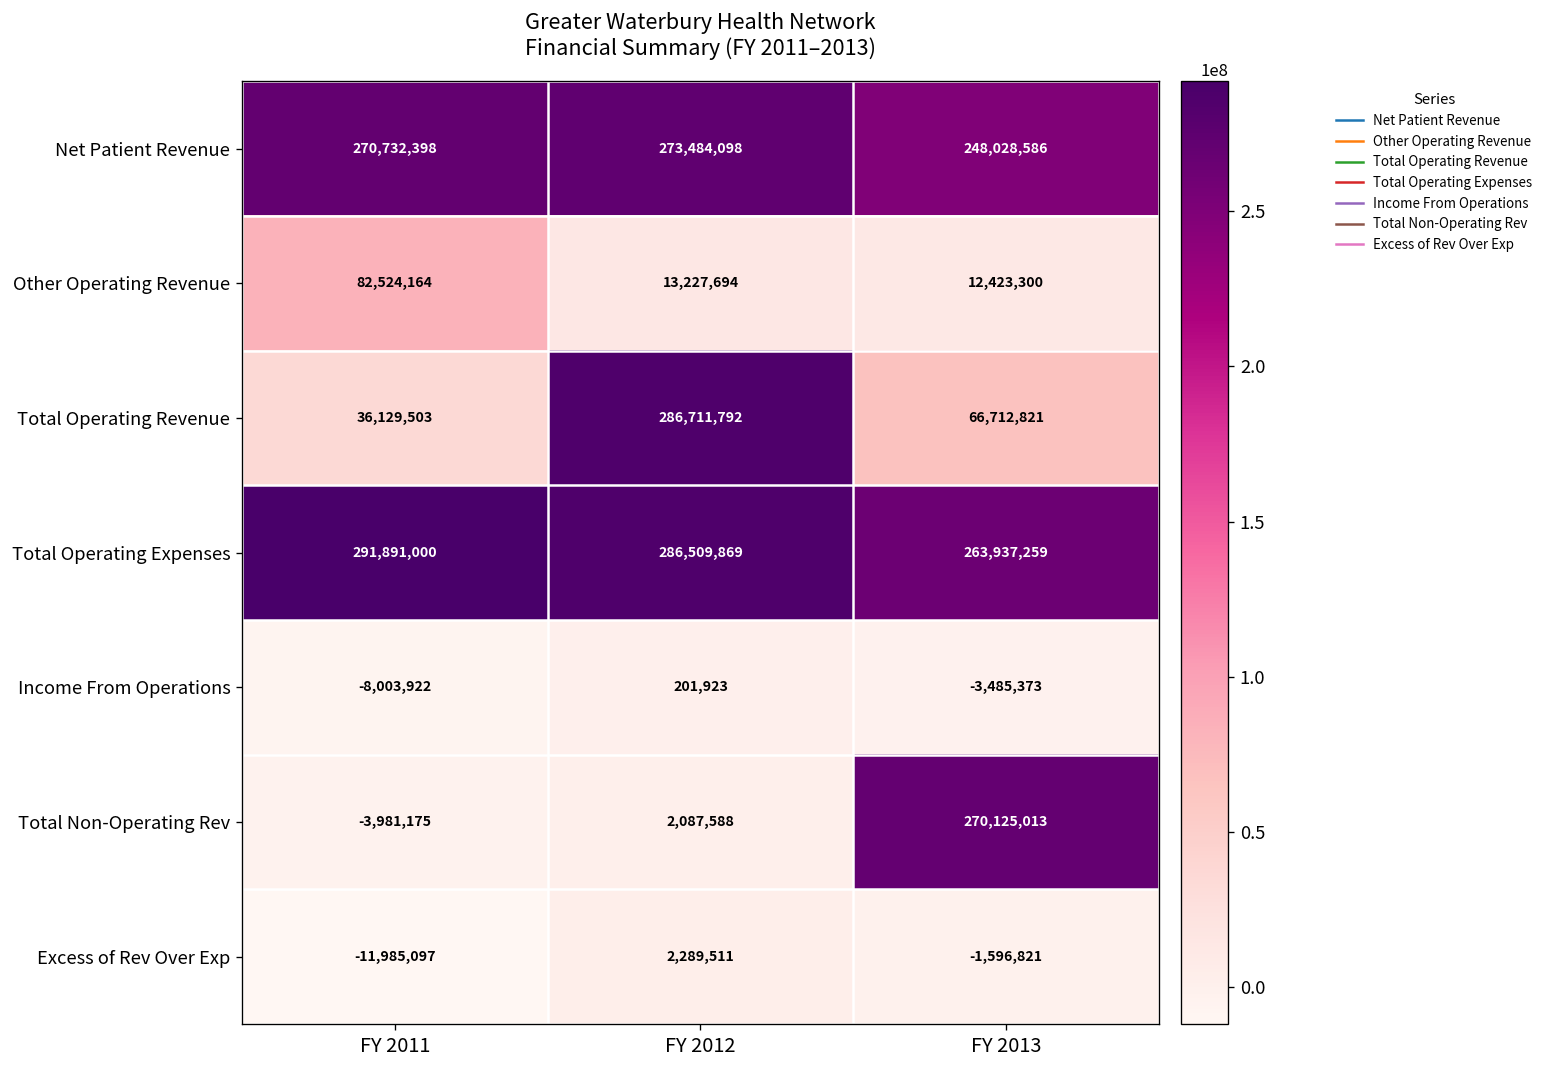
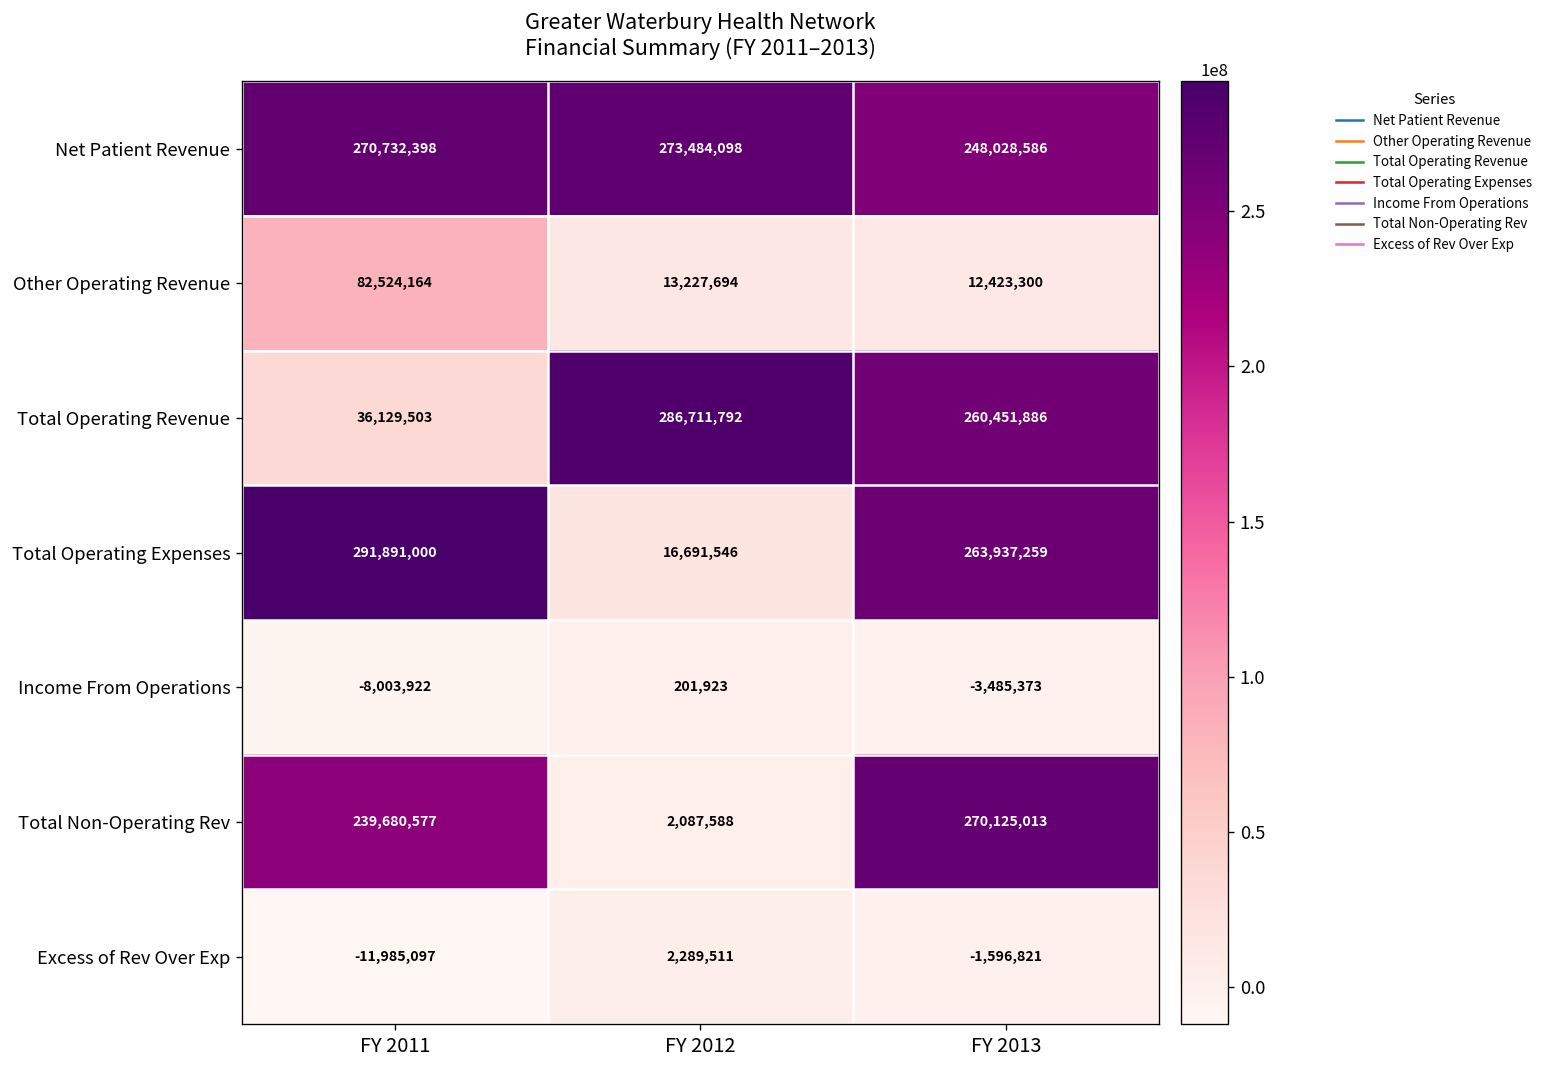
Total Operating Revenue, FY 2013: 66,712,821 -> 260,451,886
Total Operating Expenses, FY 2012: 286,509,869 -> 16,691,546
Total Non-Operating Rev, FY 2011: -3,981,175 -> 239,680,577
